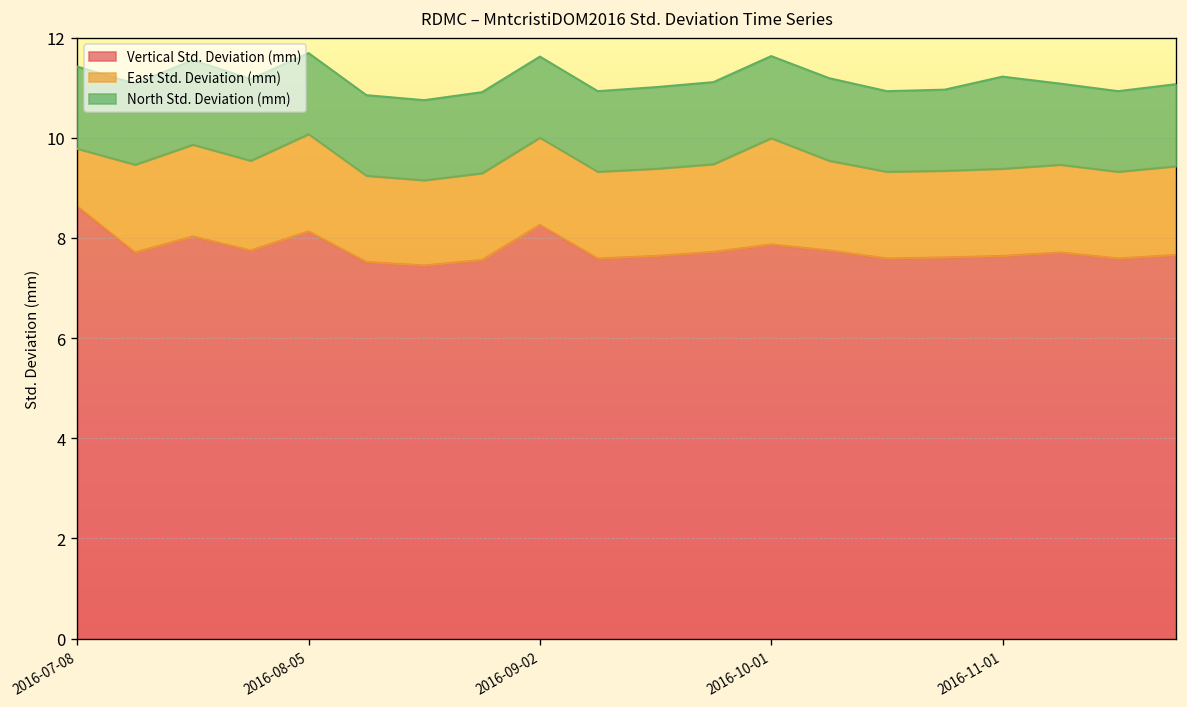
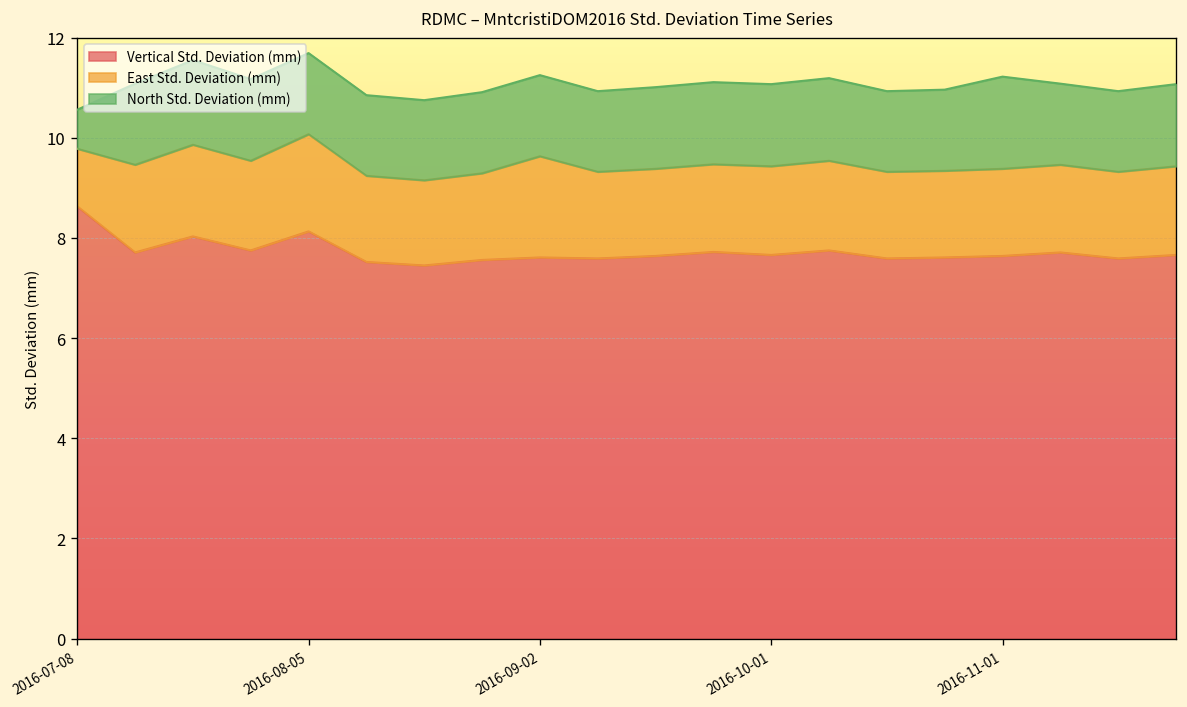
North Std. Deviation (mm), 2016-07-08: 1.6 -> 0.8
Vertical Std. Deviation (mm), 2016-09-02: 8.3 -> 7.6
East Std. Deviation (mm), 2016-09-02: 1.7 -> 2.0
Vertical Std. Deviation (mm), 2016-10-01: 7.9 -> 7.7
East Std. Deviation (mm), 2016-10-01: 2.1 -> 1.8
